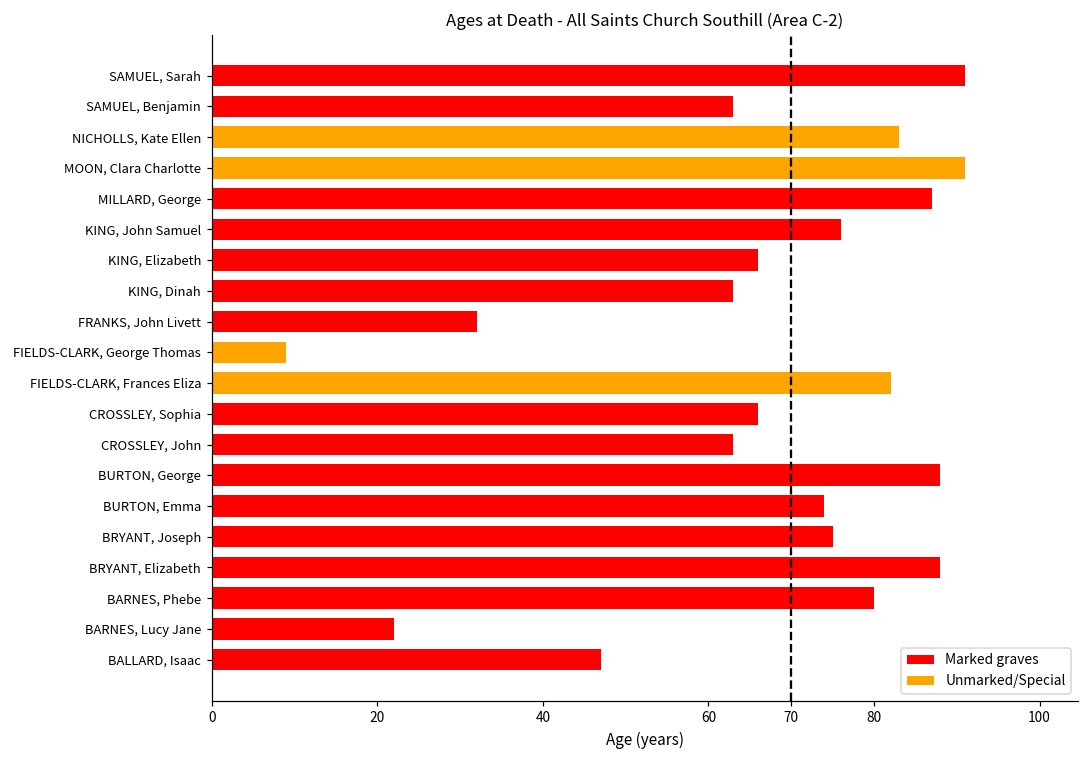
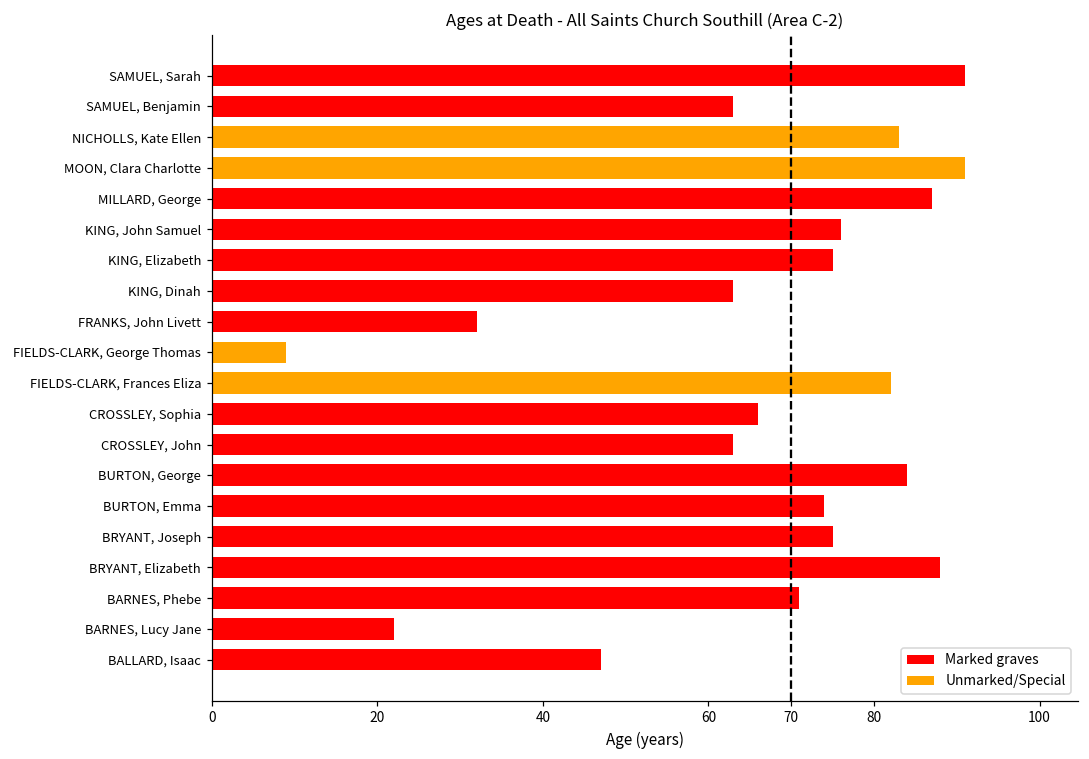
KING, Elizabeth: 66 -> 75
BURTON, George: 88 -> 84
BARNES, Phebe: 80 -> 71
